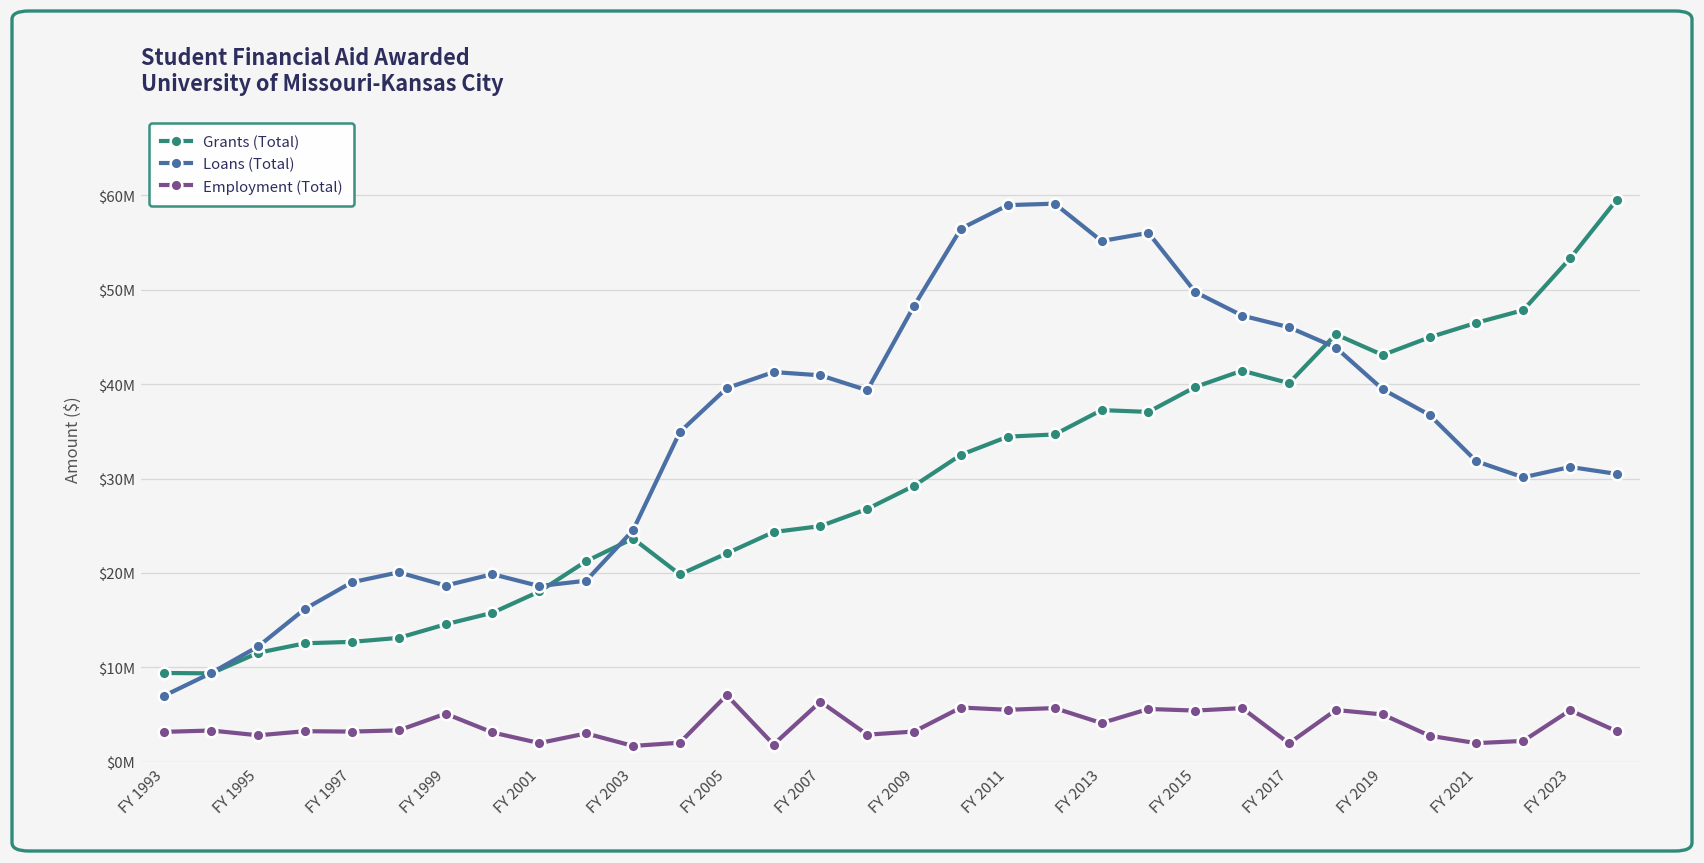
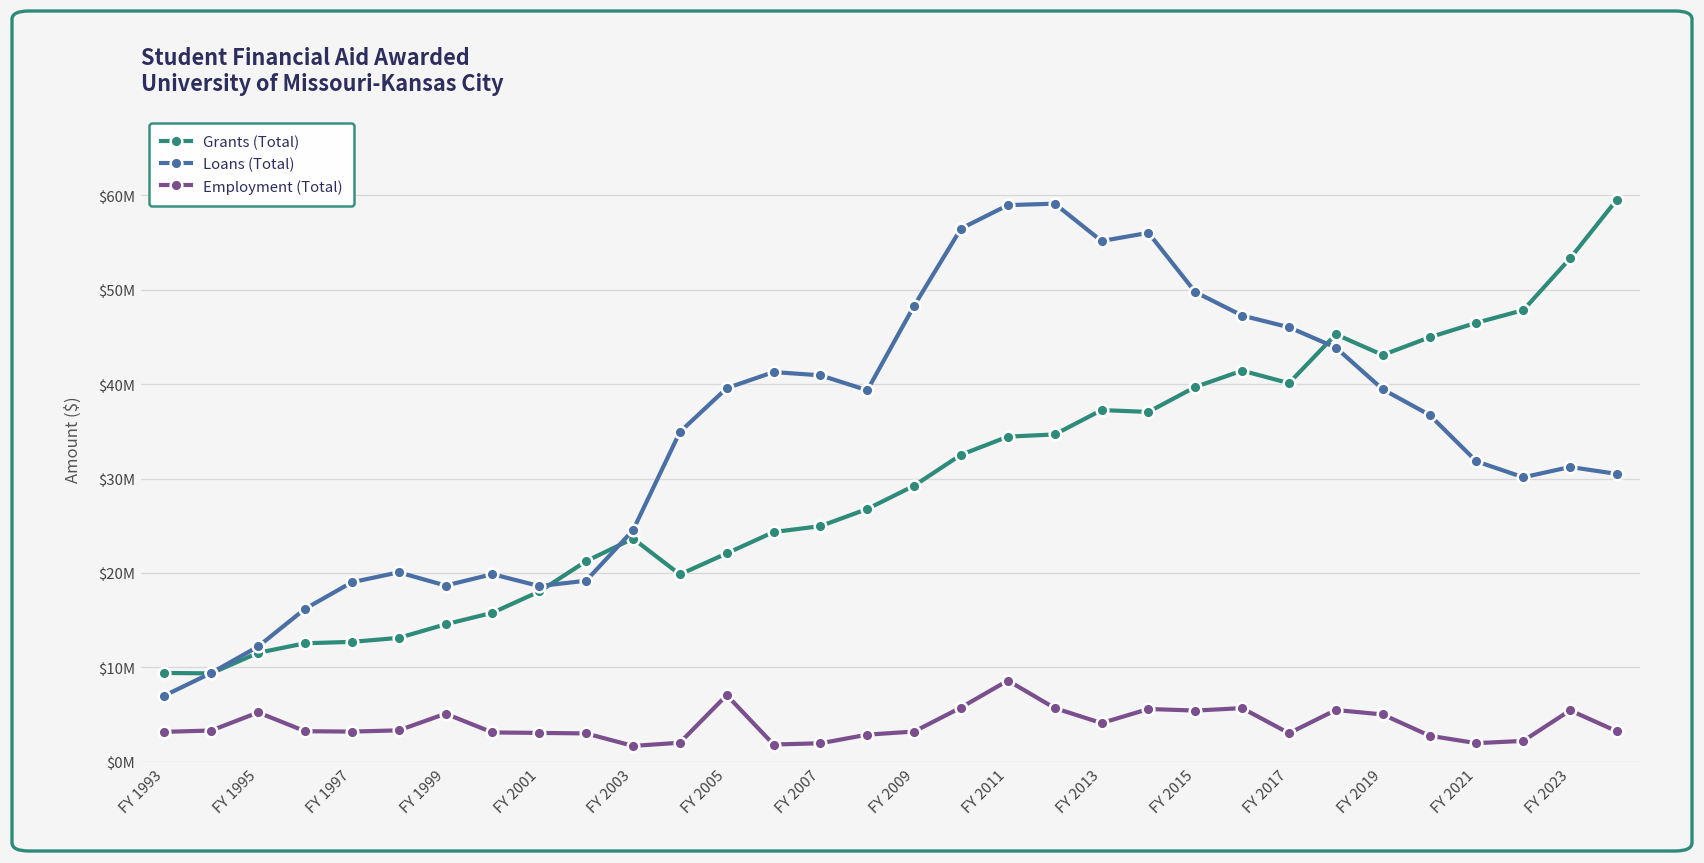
Employment (Total), FY 1995: $3000000 -> $5000000
Employment (Total), FY 2001: $2000000 -> $3000000
Employment (Total), FY 2007: $6000000 -> $2000000
Employment (Total), FY 2011: $6000000 -> $9000000
Employment (Total), FY 2017: $2000000 -> $3000000
